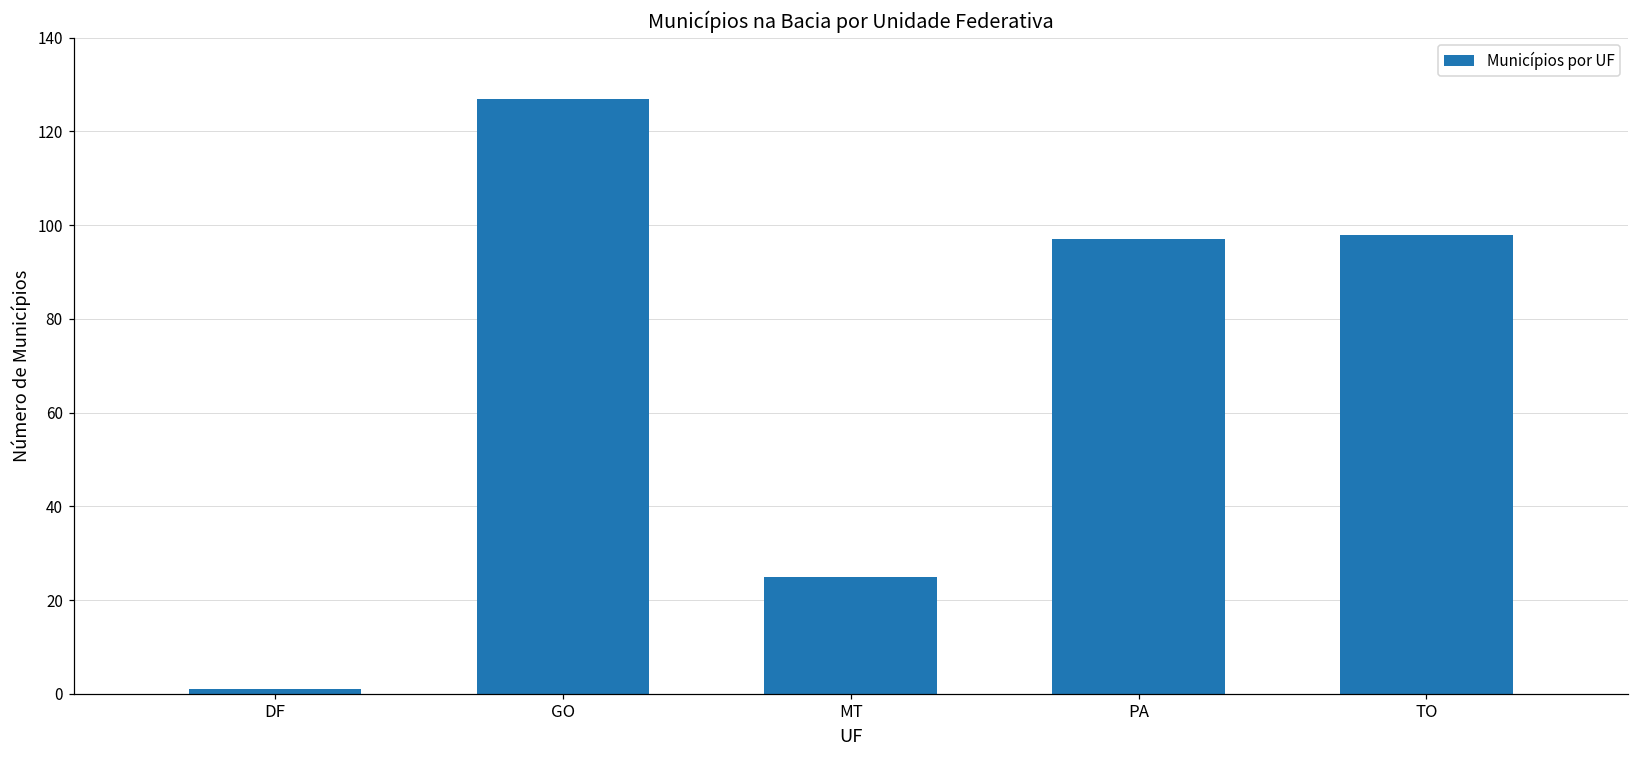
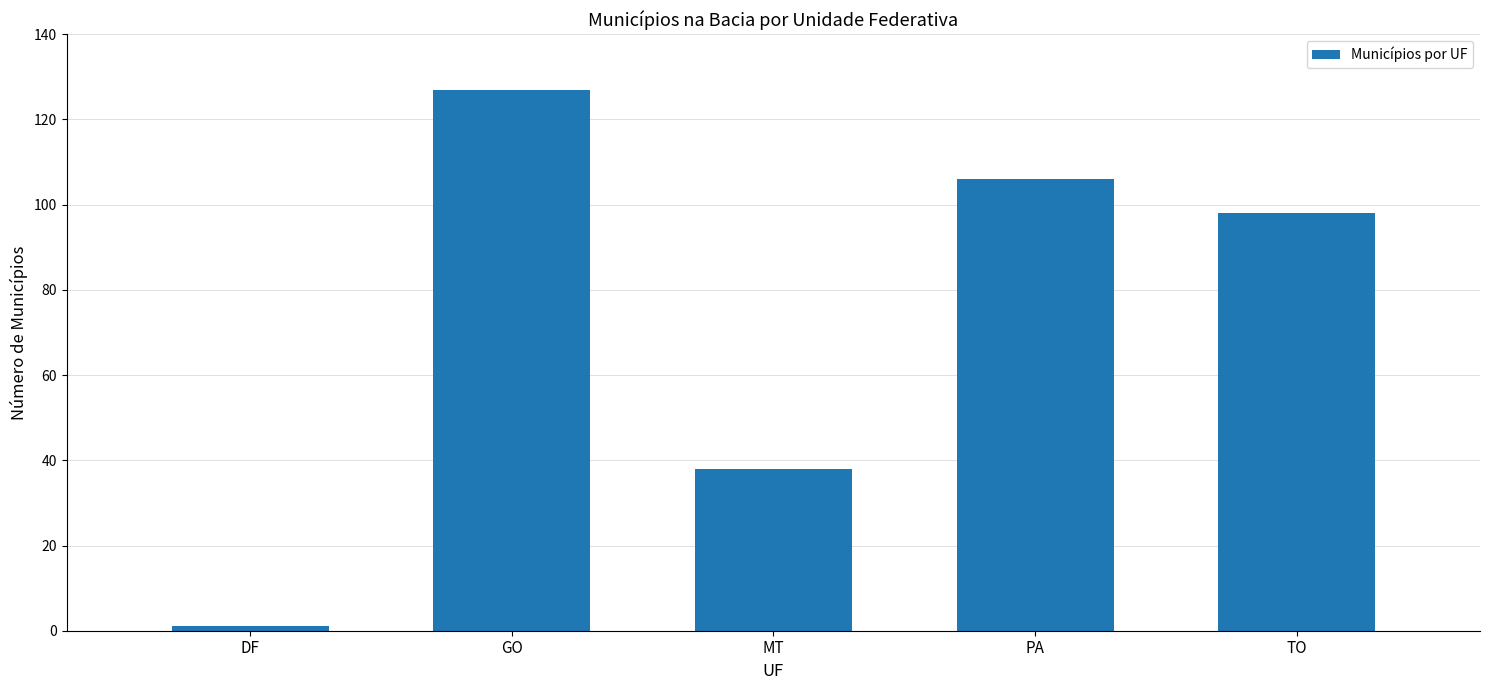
MT: 25 -> 38
PA: 97 -> 106
